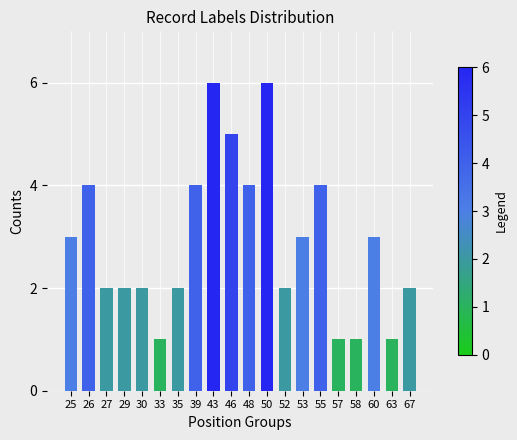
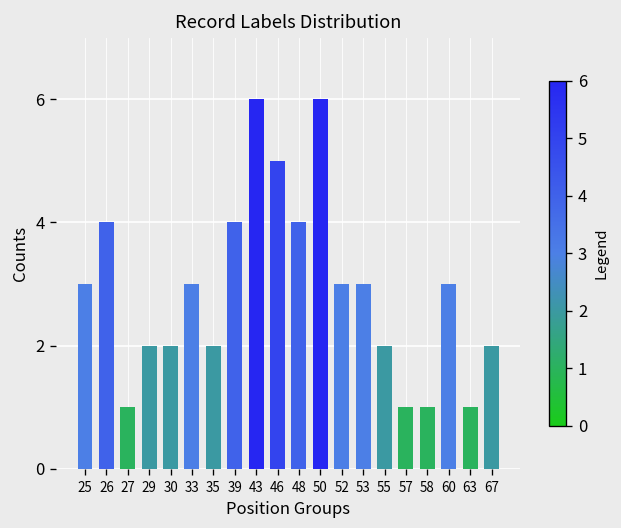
27: 2 -> 1
33: 1 -> 3
52: 2 -> 3
55: 4 -> 2
